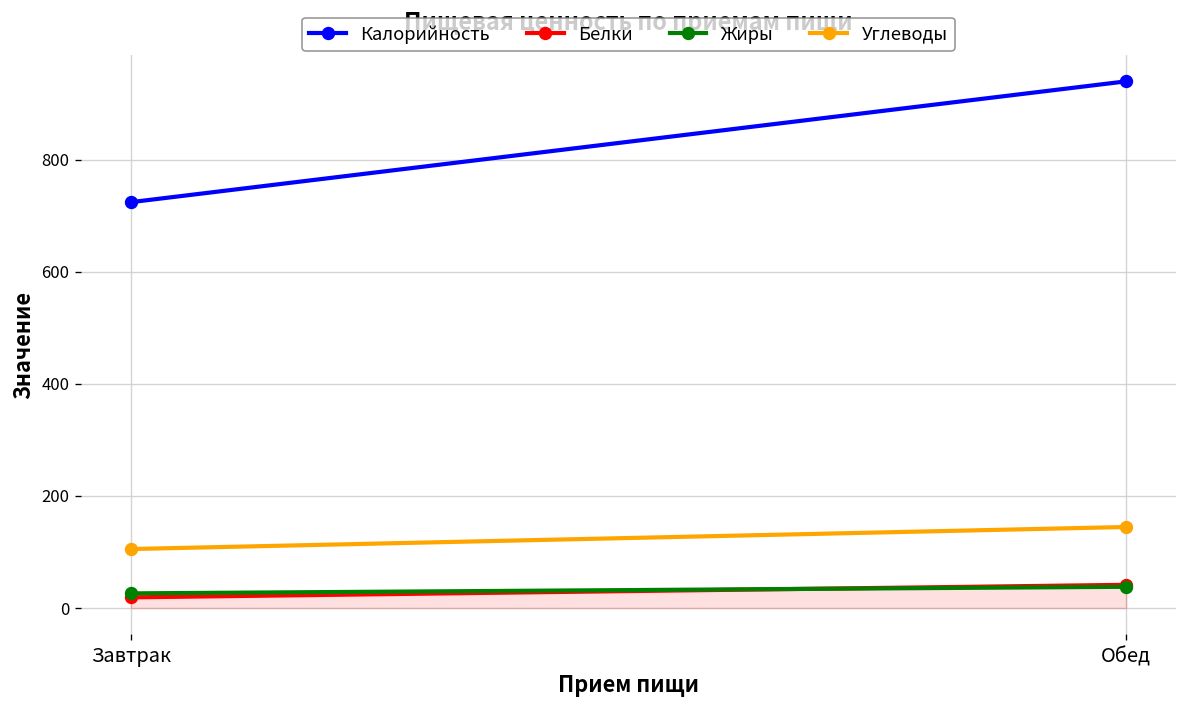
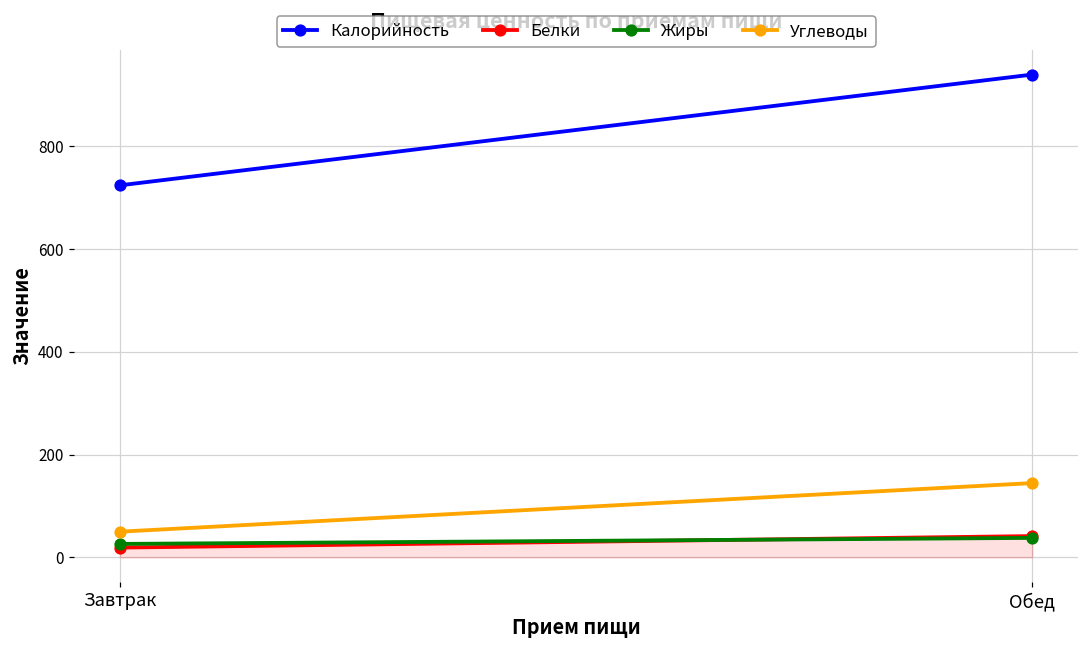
Углеводы, Завтрак: 110 -> 50
